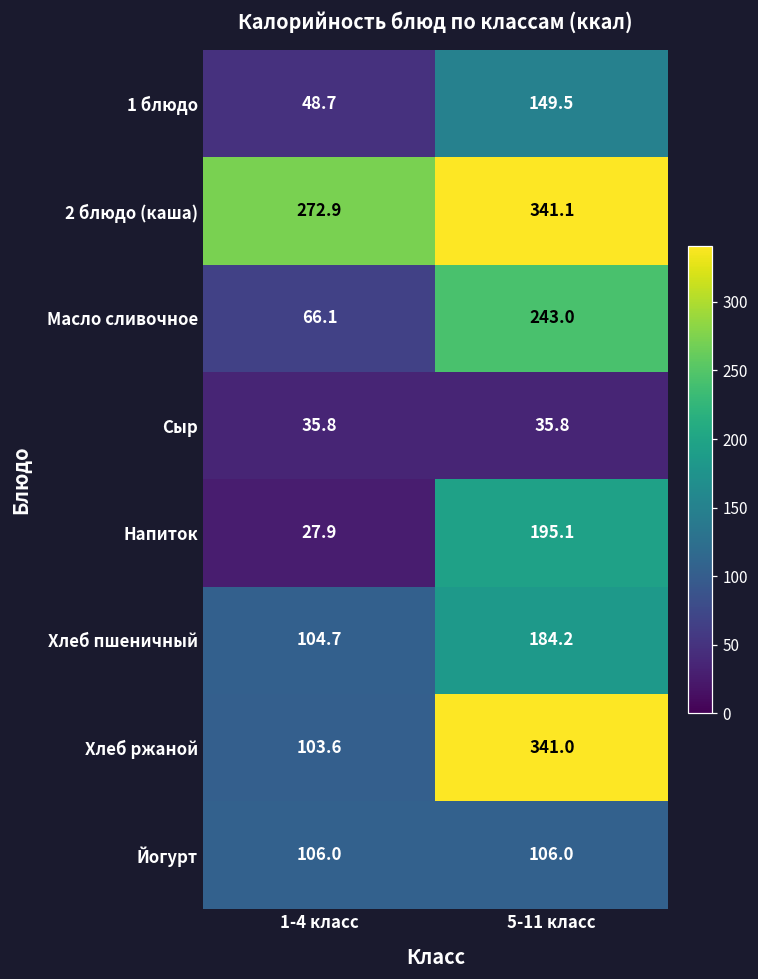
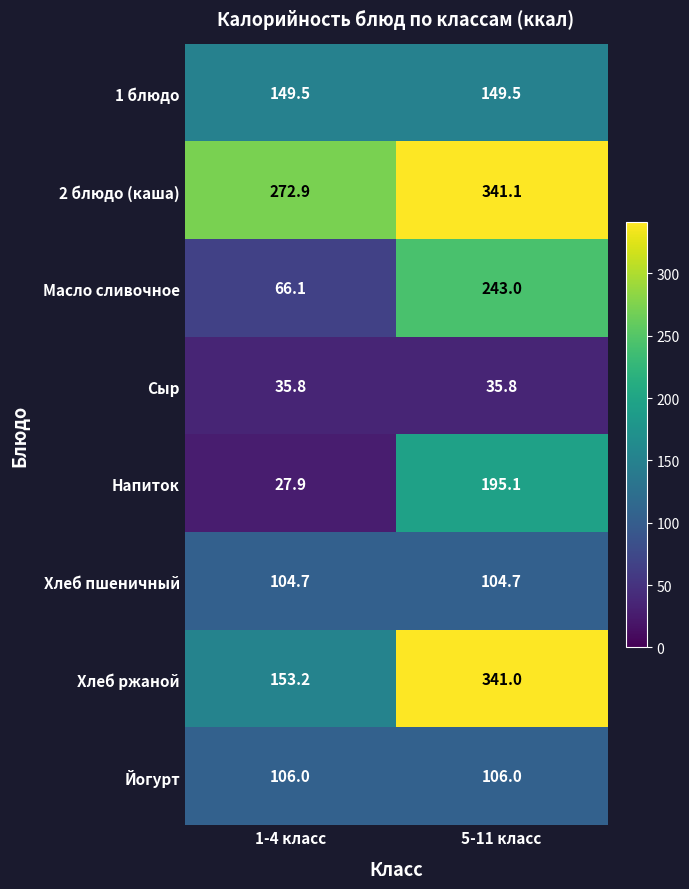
1 блюдо, 1-4 класс: 48.7 -> 149.5
Хлеб пшеничный, 5-11 класс: 184.2 -> 104.7
Хлеб ржаной, 1-4 класс: 103.6 -> 153.2
